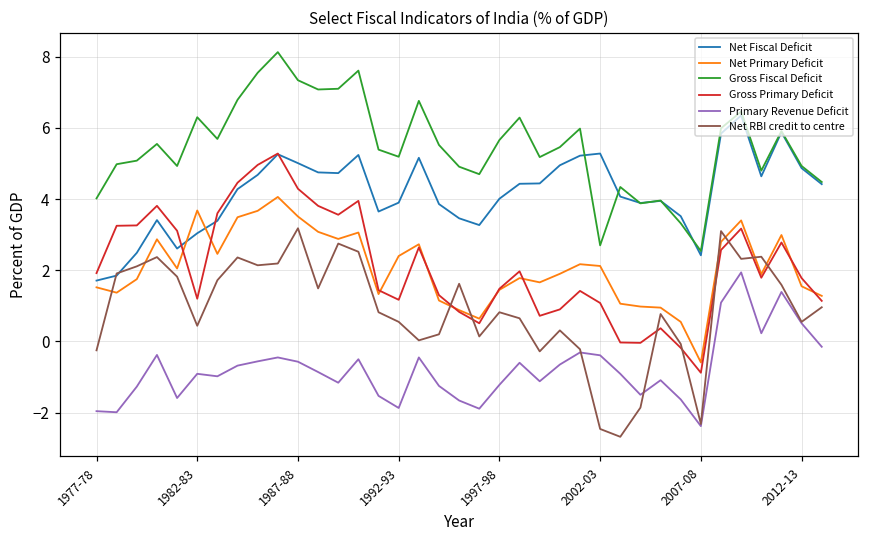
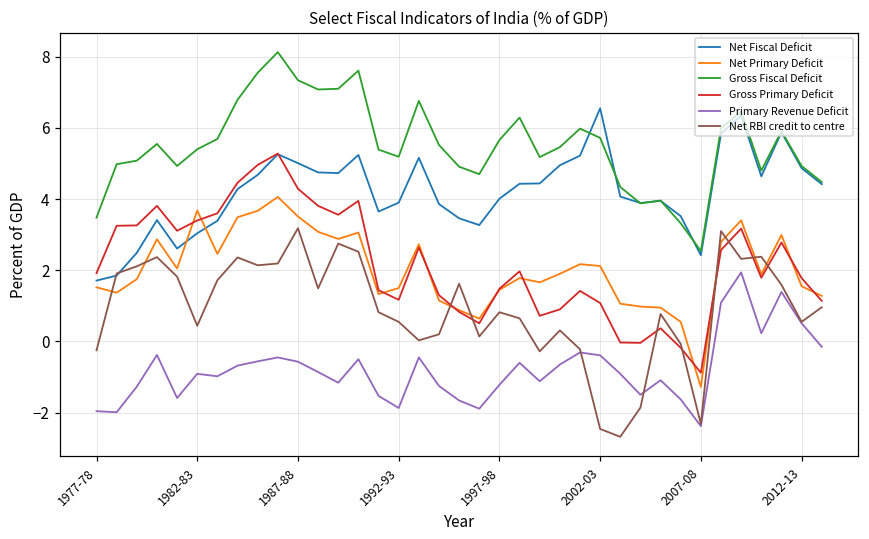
Gross Fiscal Deficit, 1977-78: 4.0 -> 3.5
Gross Fiscal Deficit, 1982-83: 6.3 -> 5.4
Gross Primary Deficit, 1982-83: 1.2 -> 3.4
Net Primary Deficit, 1992-93: 2.4 -> 1.5
Net Fiscal Deficit, 2002-03: 5.3 -> 6.6
Gross Fiscal Deficit, 2002-03: 2.7 -> 5.7
Net Primary Deficit, 2007-08: -0.6 -> -1.3
